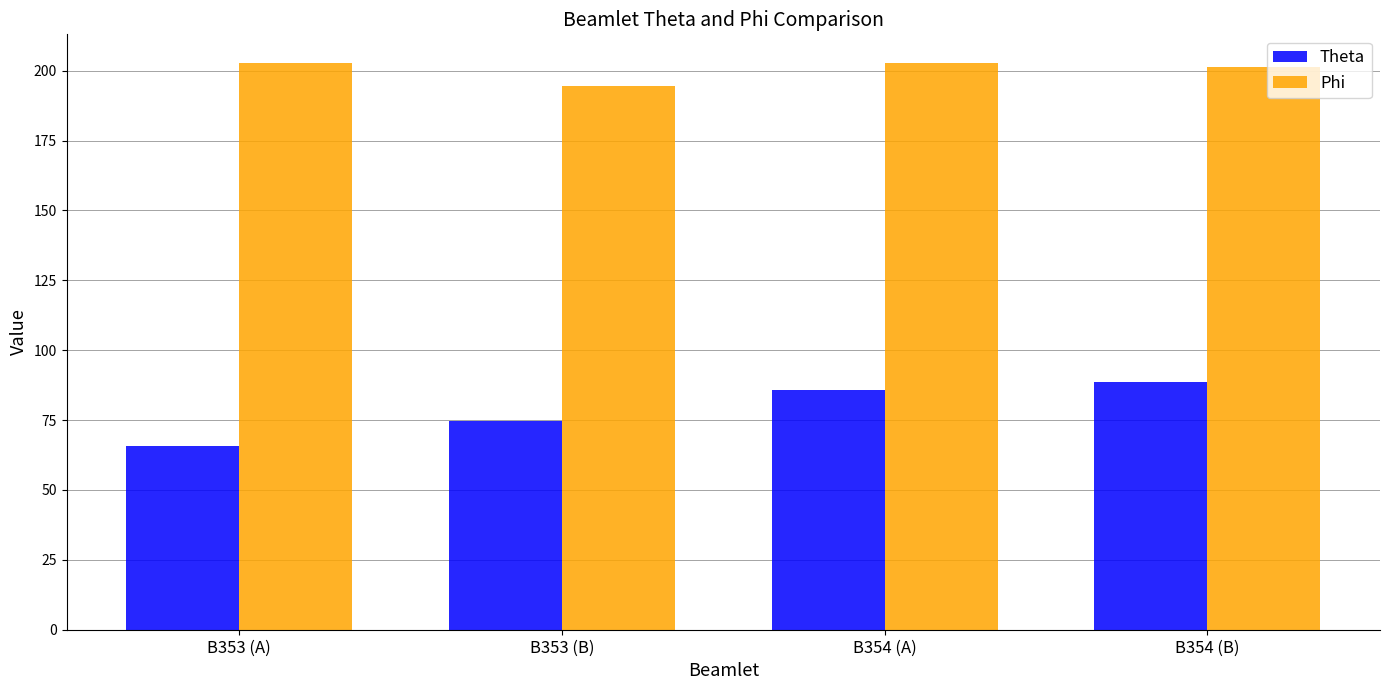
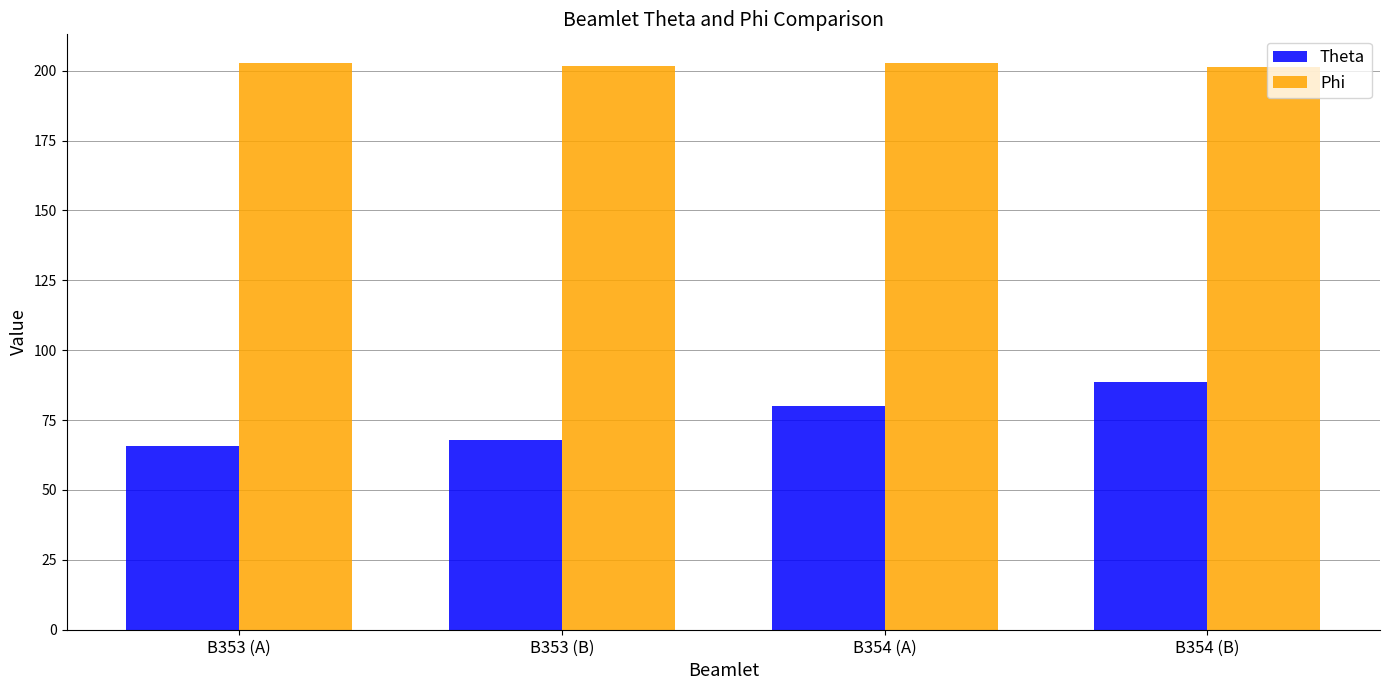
Theta, B353 (B): 75 -> 68
Phi, B353 (B): 194 -> 202
Theta, B354 (A): 86 -> 80
